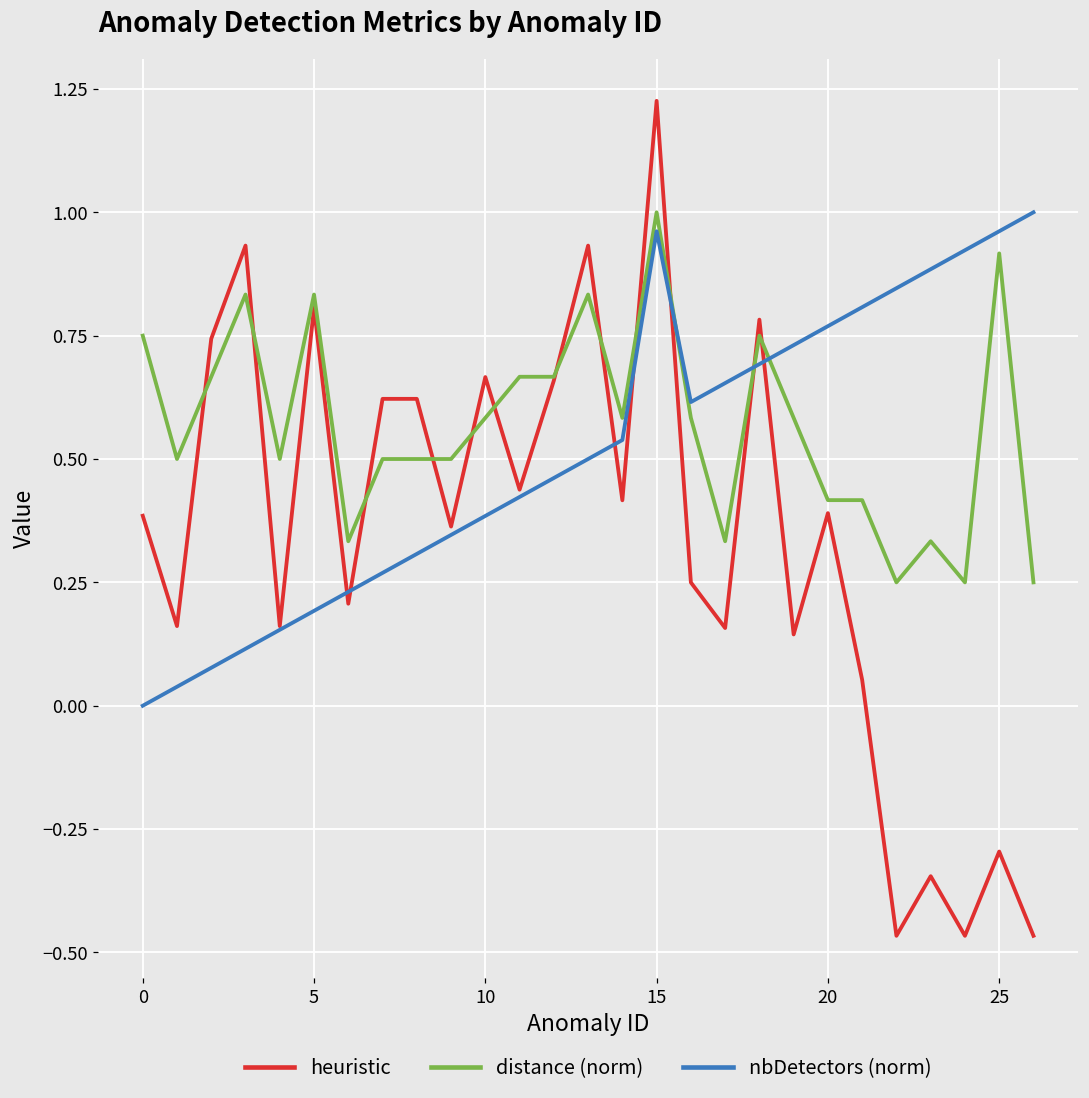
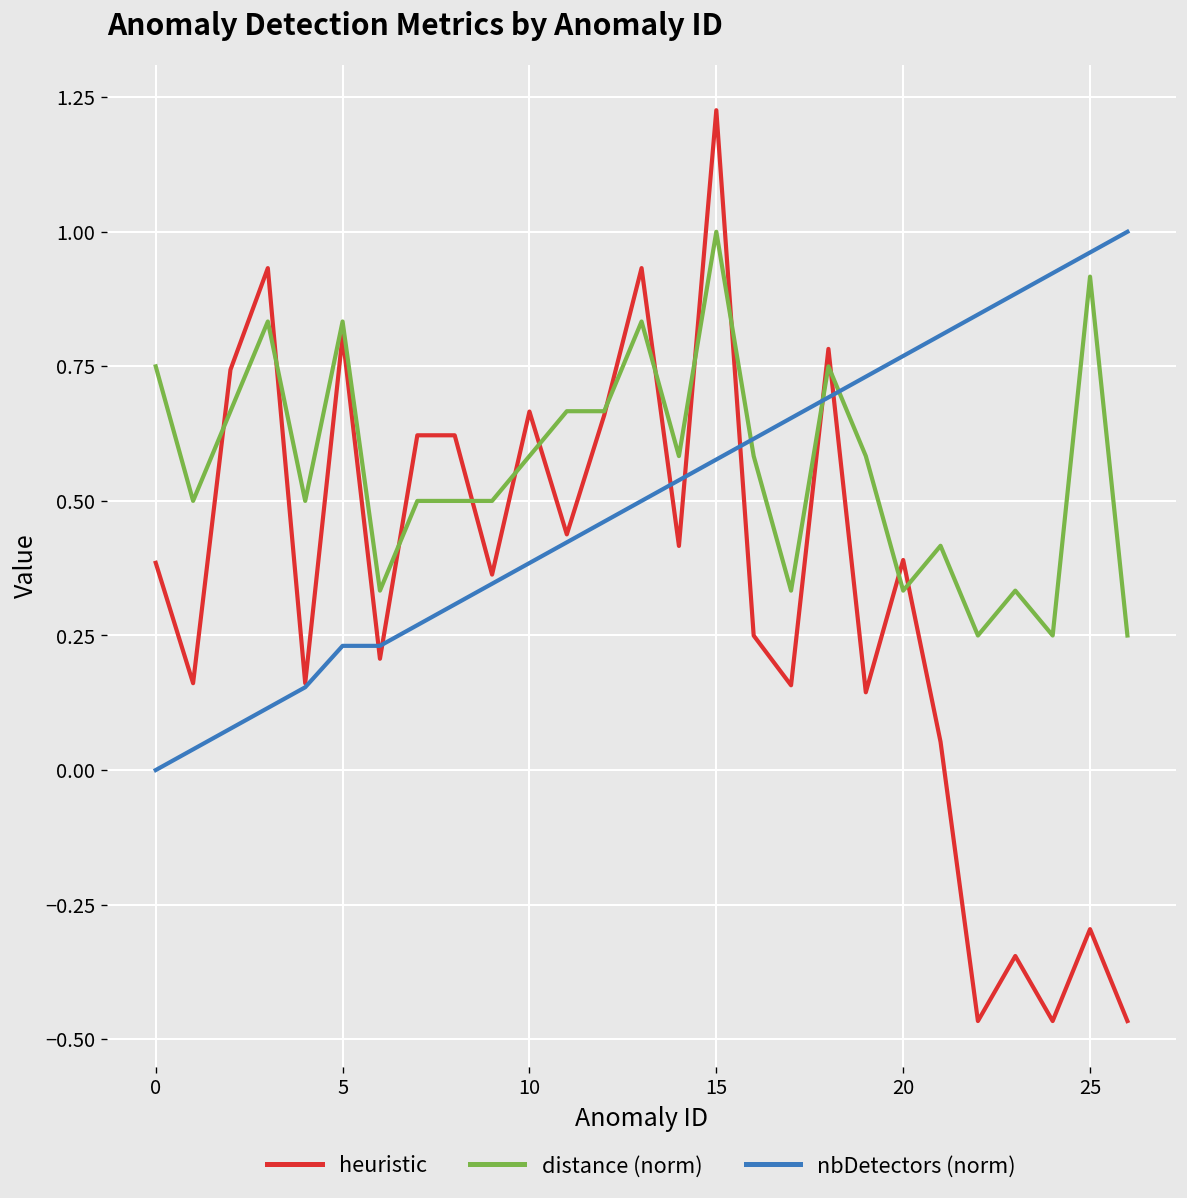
nbDetectors (norm), 5: 0.19 -> 0.23
nbDetectors (norm), 15: 0.96 -> 0.58
distance (norm), 20: 0.42 -> 0.33
